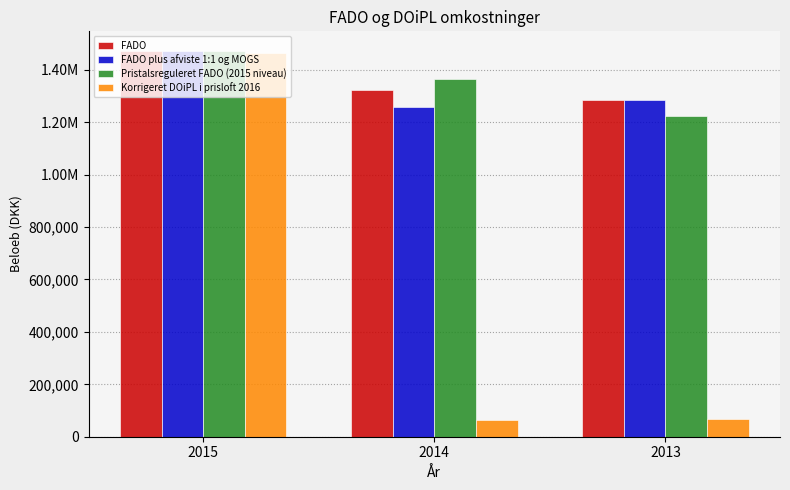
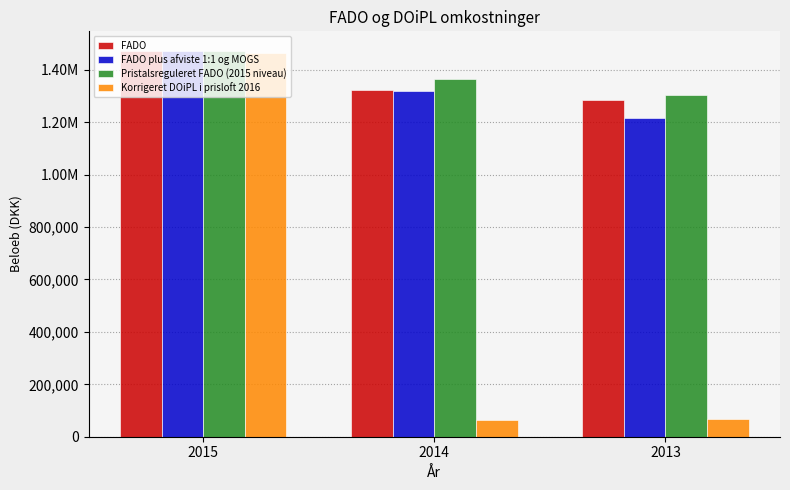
FADO plus afviste 1:1 og MOGS, 2014: 1,260,000 -> 1,320,000
FADO plus afviste 1:1 og MOGS, 2013: 1,280,000 -> 1,220,000
Pristalsreguleret FADO (2015 niveau), 2013: 1,220,000 -> 1,300,000
